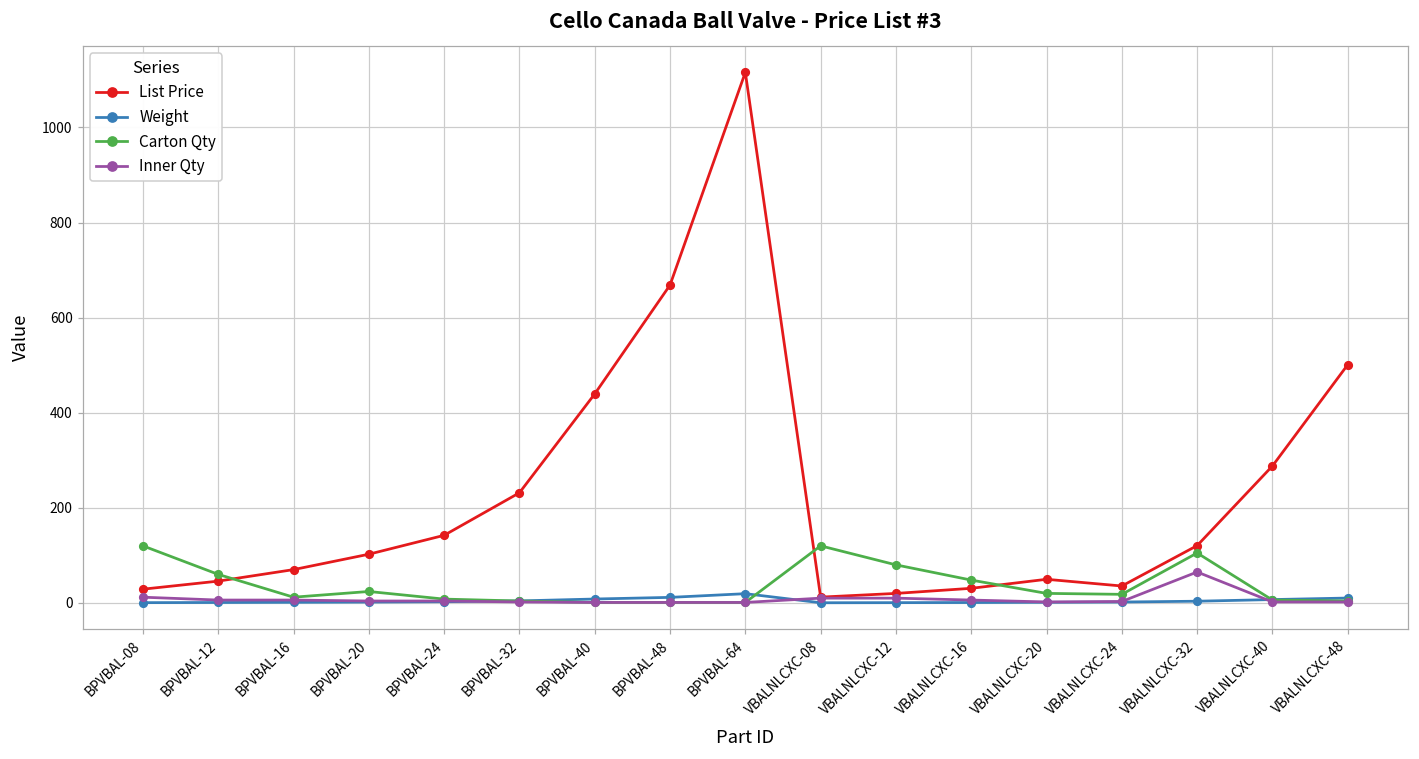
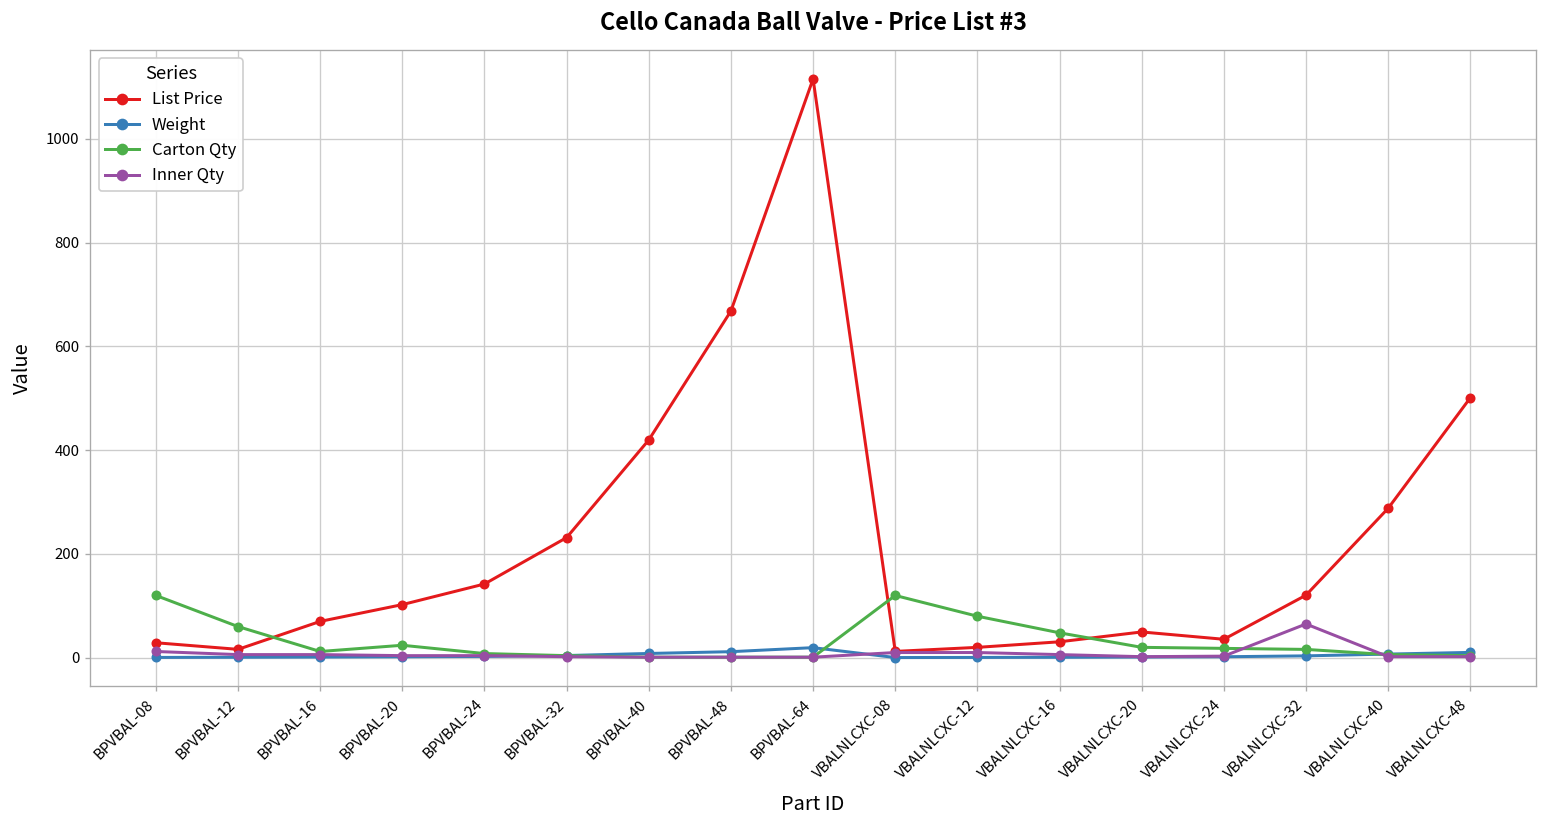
List Price, BPVBAL-12: 50 -> 20
List Price, BPVBAL-40: 440 -> 420
Carton Qty, VBALNLCXC-32: 110 -> 20
